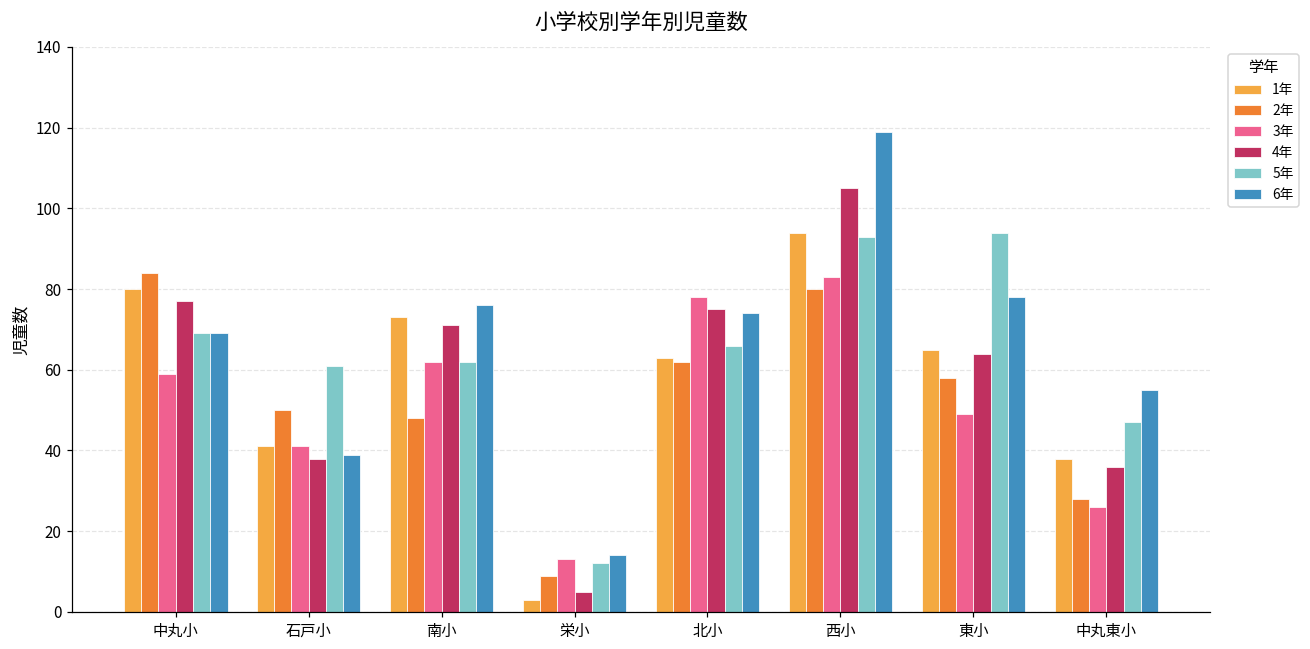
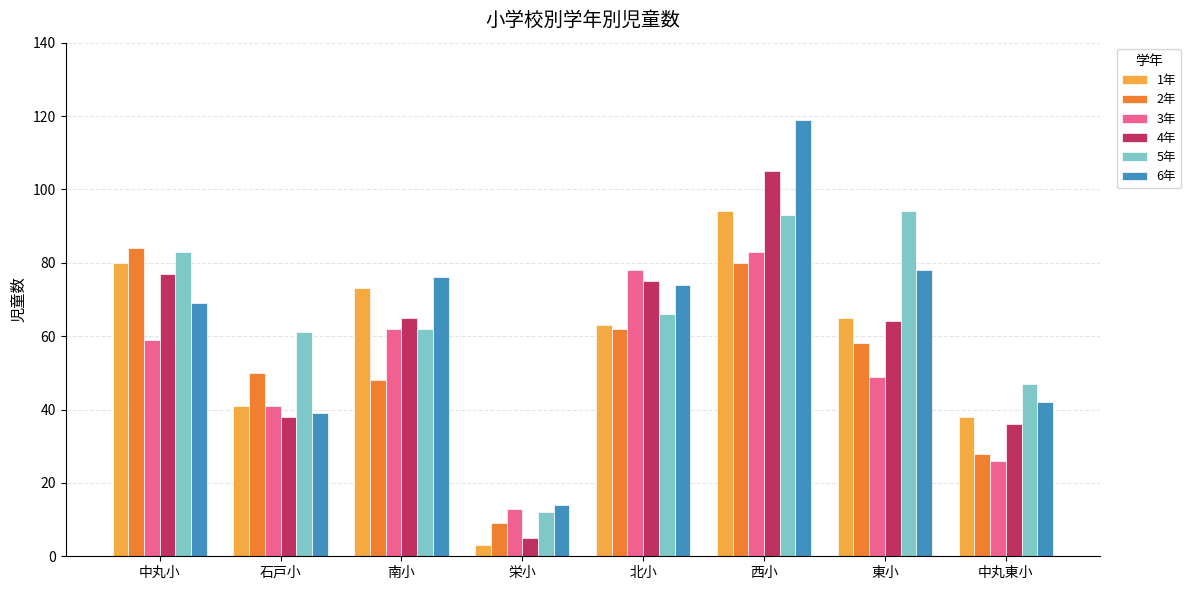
5年, 中丸小: 69 -> 83
4年, 南小: 71 -> 65
6年, 中丸東小: 55 -> 42
